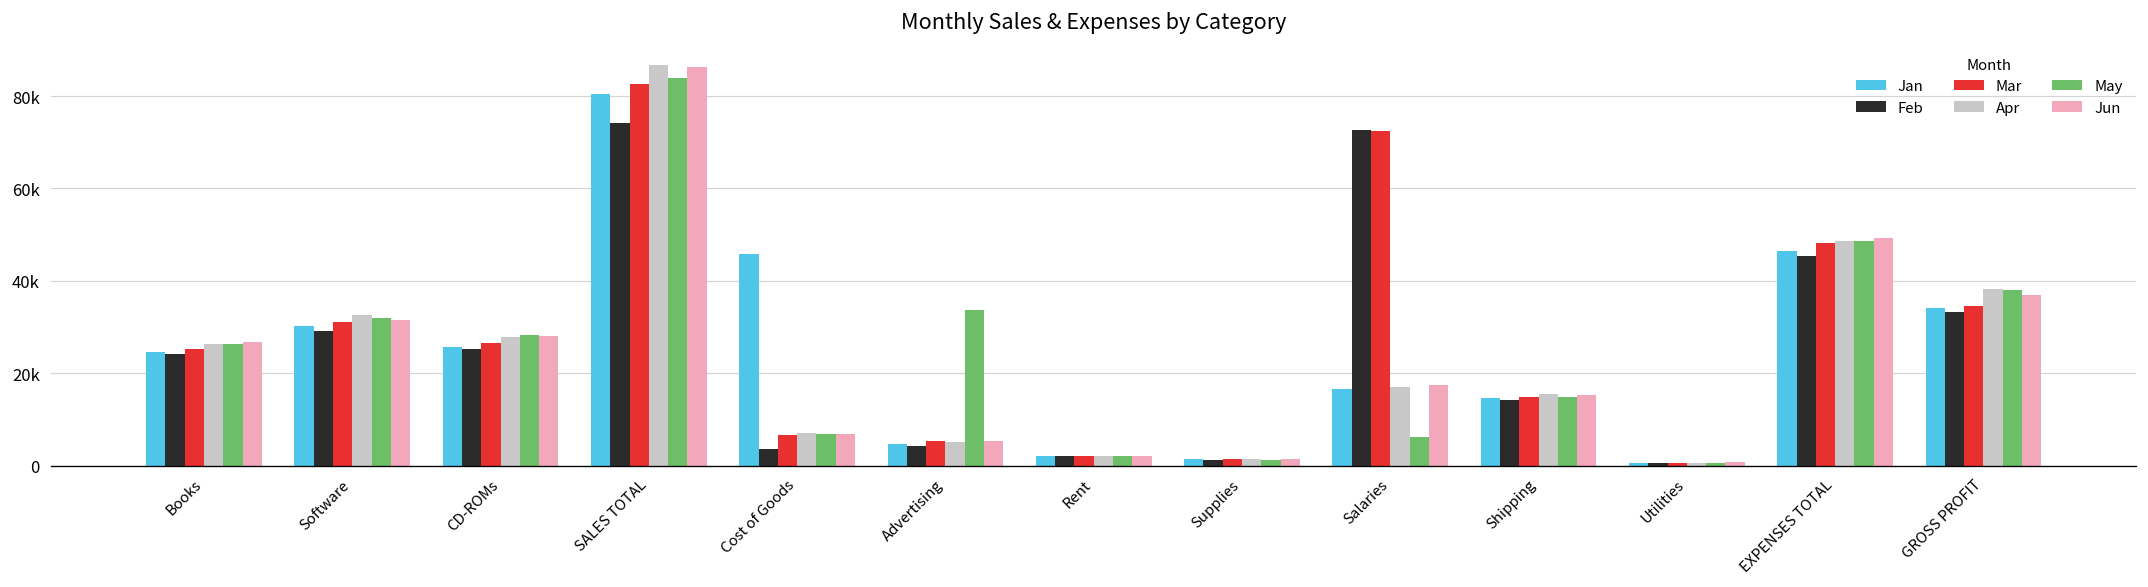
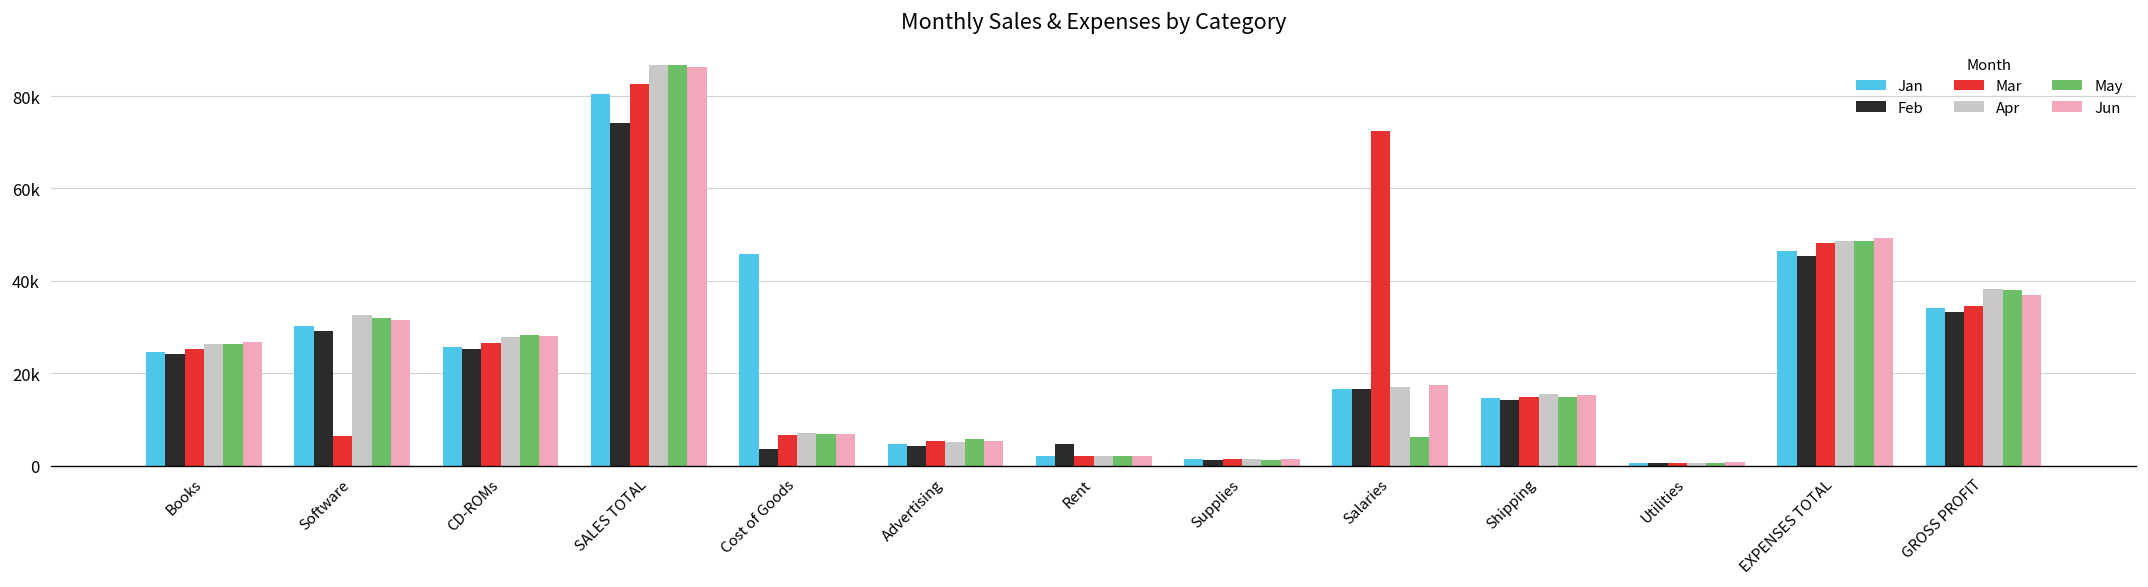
Mar, Software: 31000 -> 6000
May, SALES TOTAL: 84000 -> 87000
May, Advertising: 34000 -> 6000
Feb, Rent: 2000 -> 5000
Feb, Salaries: 73000 -> 16000
